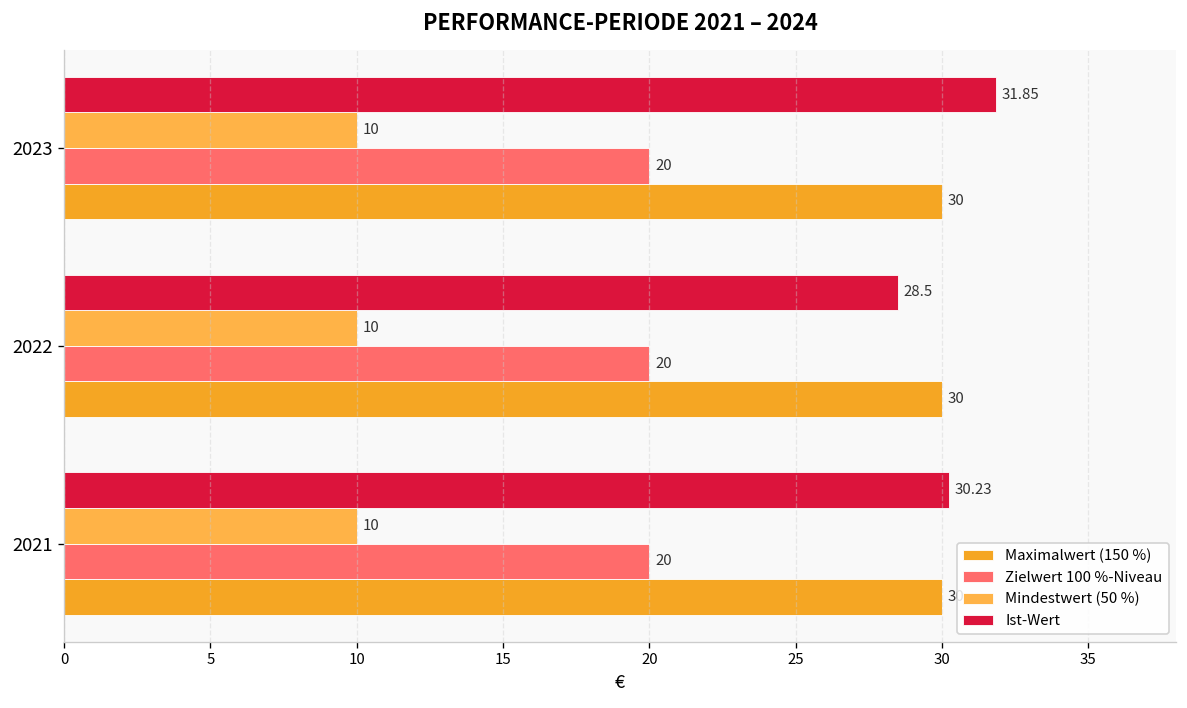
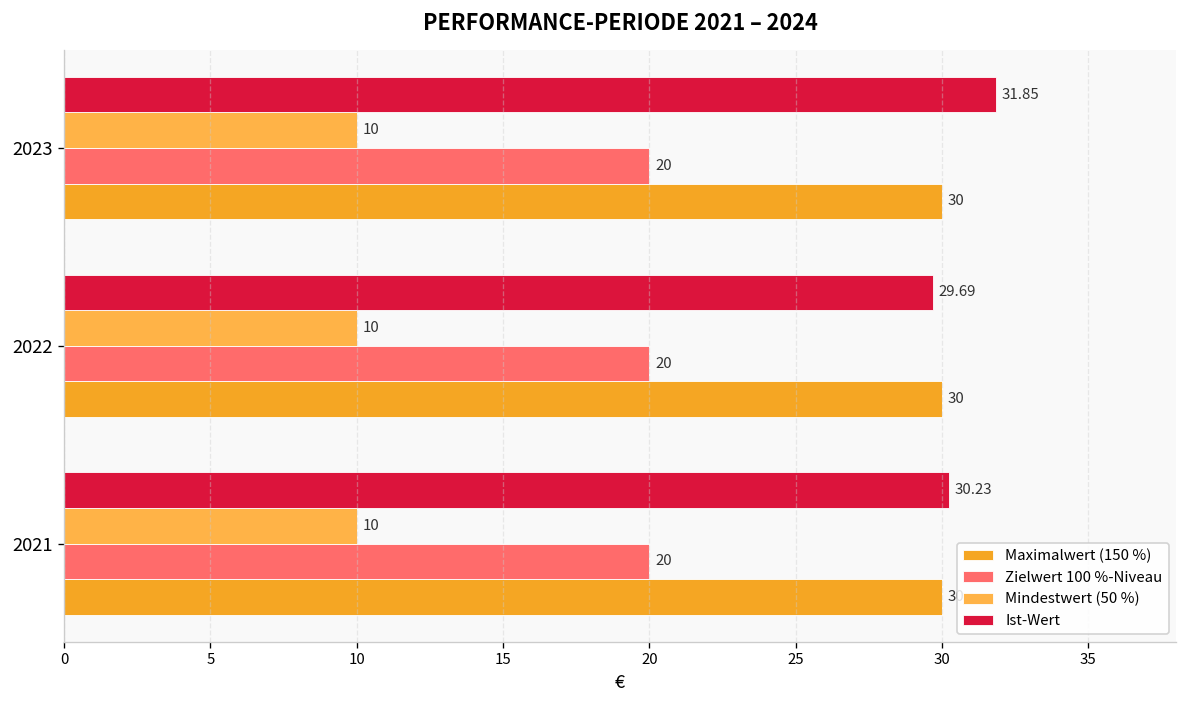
Ist-Wert, 2022: 28.5 -> 29.69
